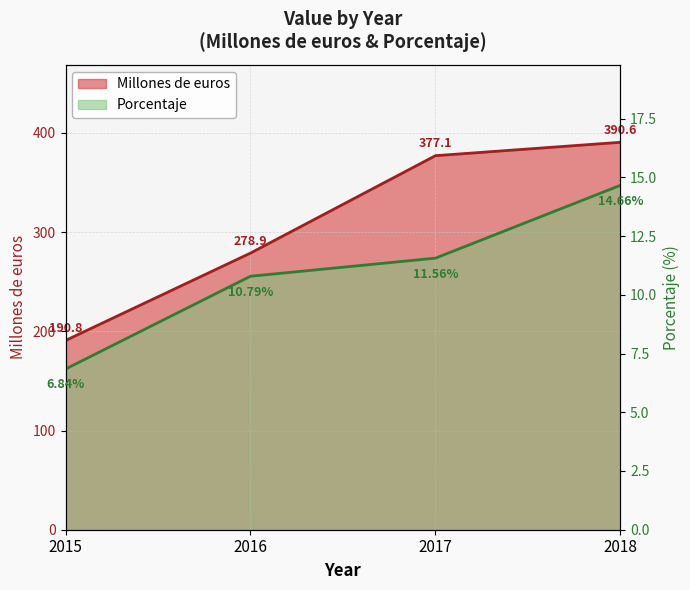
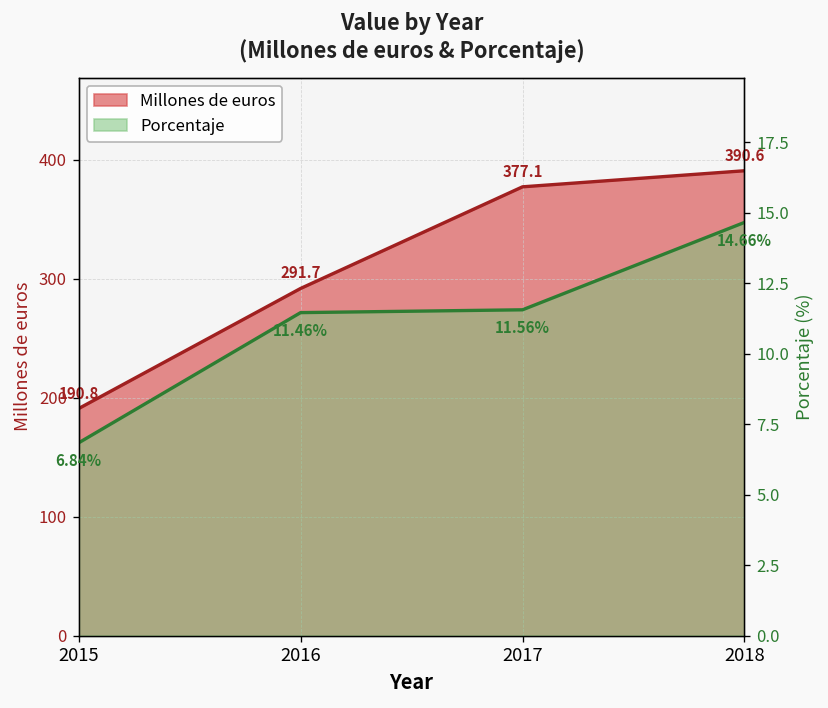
Millones de euros, 2016: 278.9 -> 291.7
Porcentaje, 2016: 10.79% -> 11.46%
